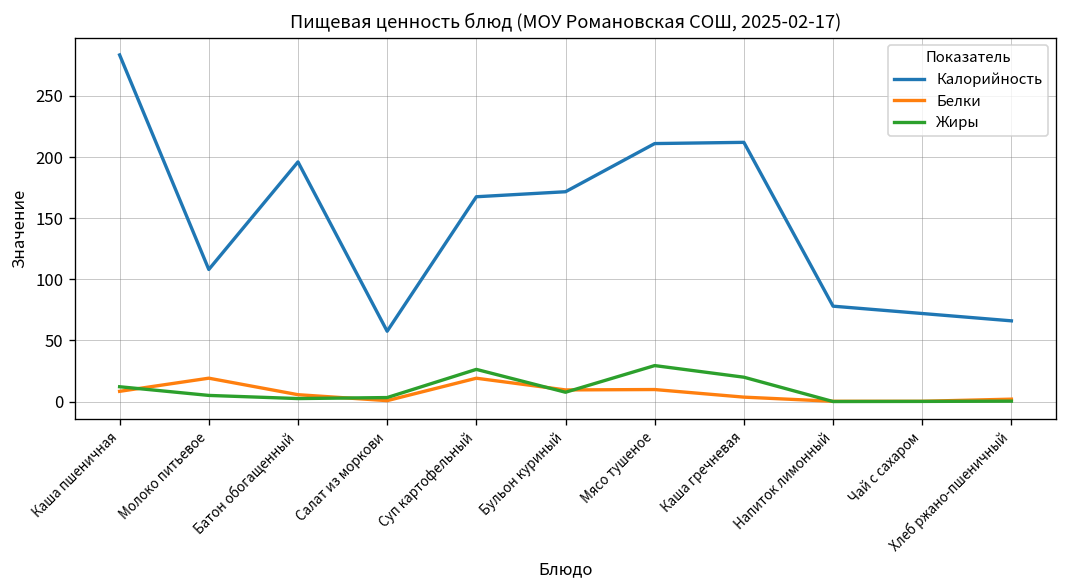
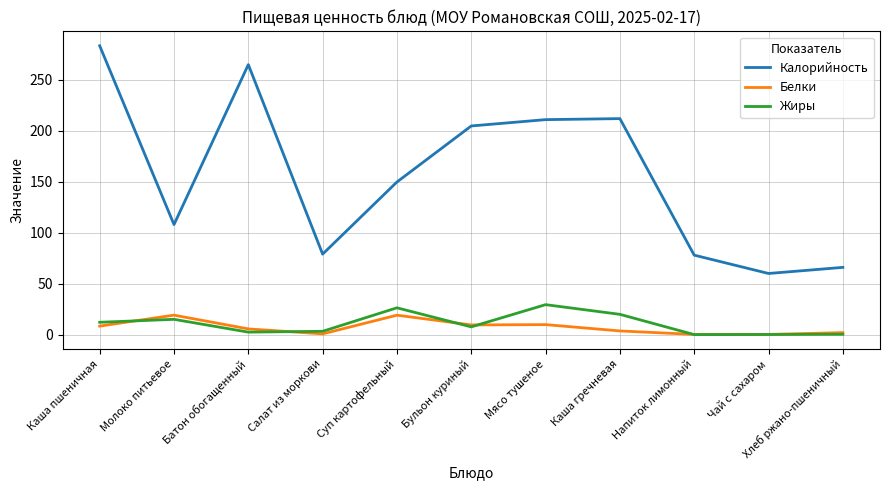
Жиры, Молоко питьевое: 5 -> 15
Калорийность, Батон обогащенный: 196 -> 265
Калорийность, Салат из моркови: 58 -> 79
Калорийность, Суп картофельный: 168 -> 150
Калорийность, Бульон куриный: 172 -> 205
Калорийность, Чай с сахаром: 72 -> 60
